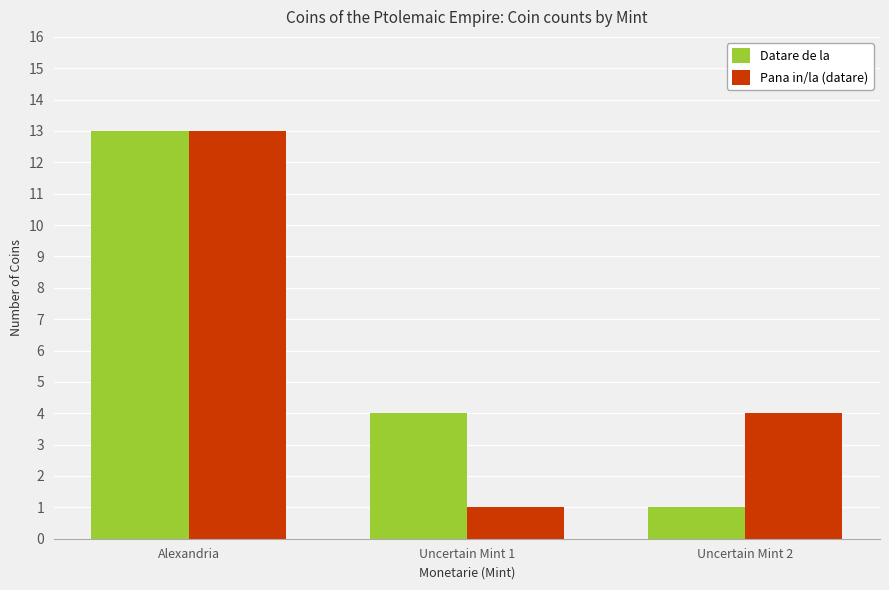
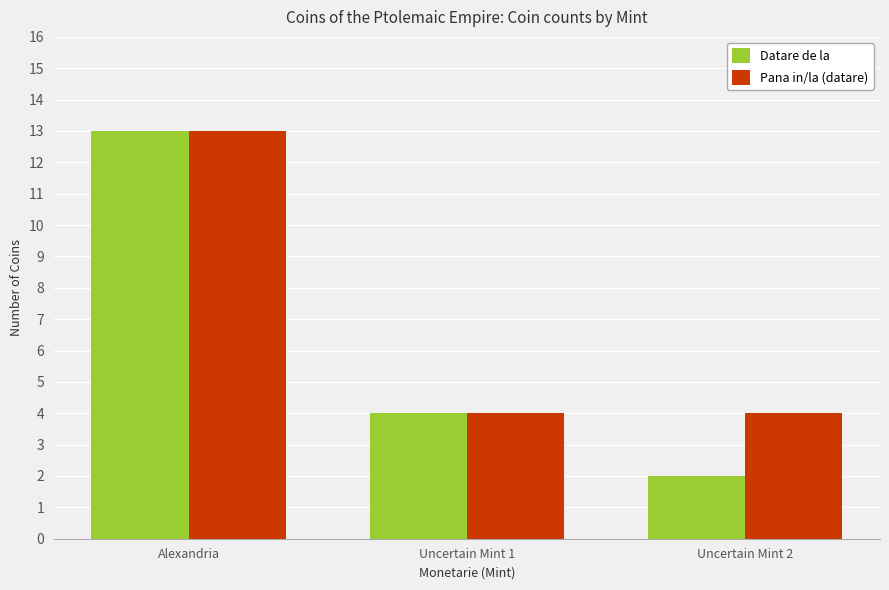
Pana in/la (datare), Uncertain Mint 1: 1 -> 4
Datare de la, Uncertain Mint 2: 1 -> 2
